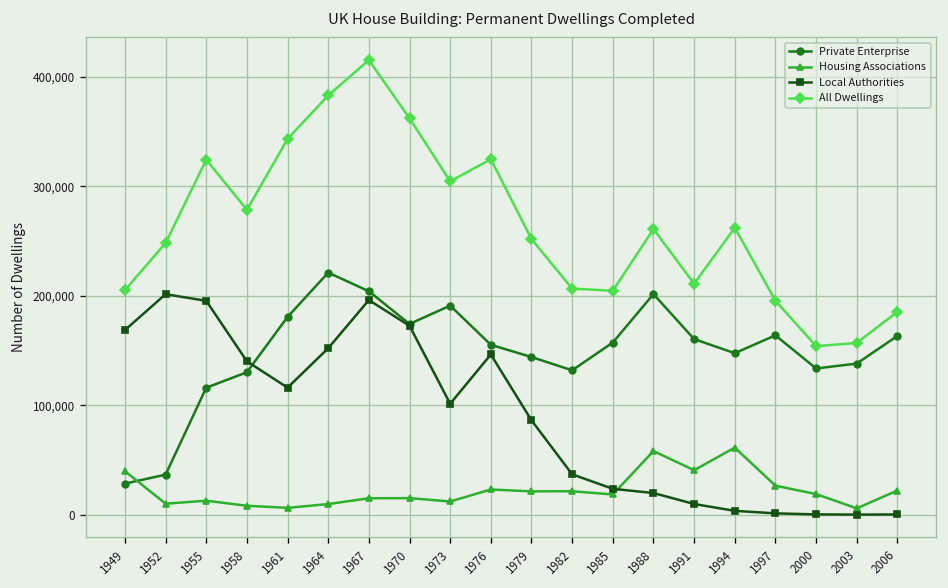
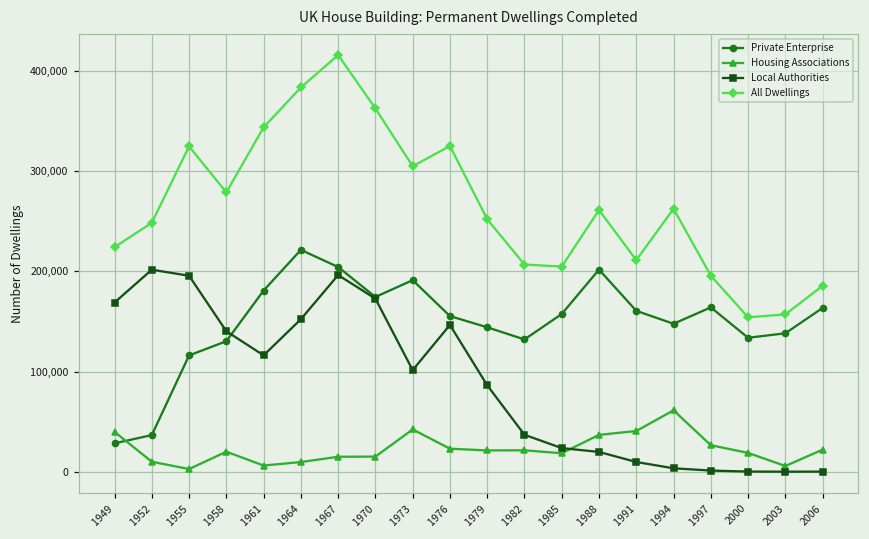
All Dwellings, 1949: 210,000 -> 220,000
Housing Associations, 1955: 10,000 -> 0
Housing Associations, 1958: 10,000 -> 20,000
Housing Associations, 1973: 10,000 -> 40,000
Housing Associations, 1988: 60,000 -> 40,000
